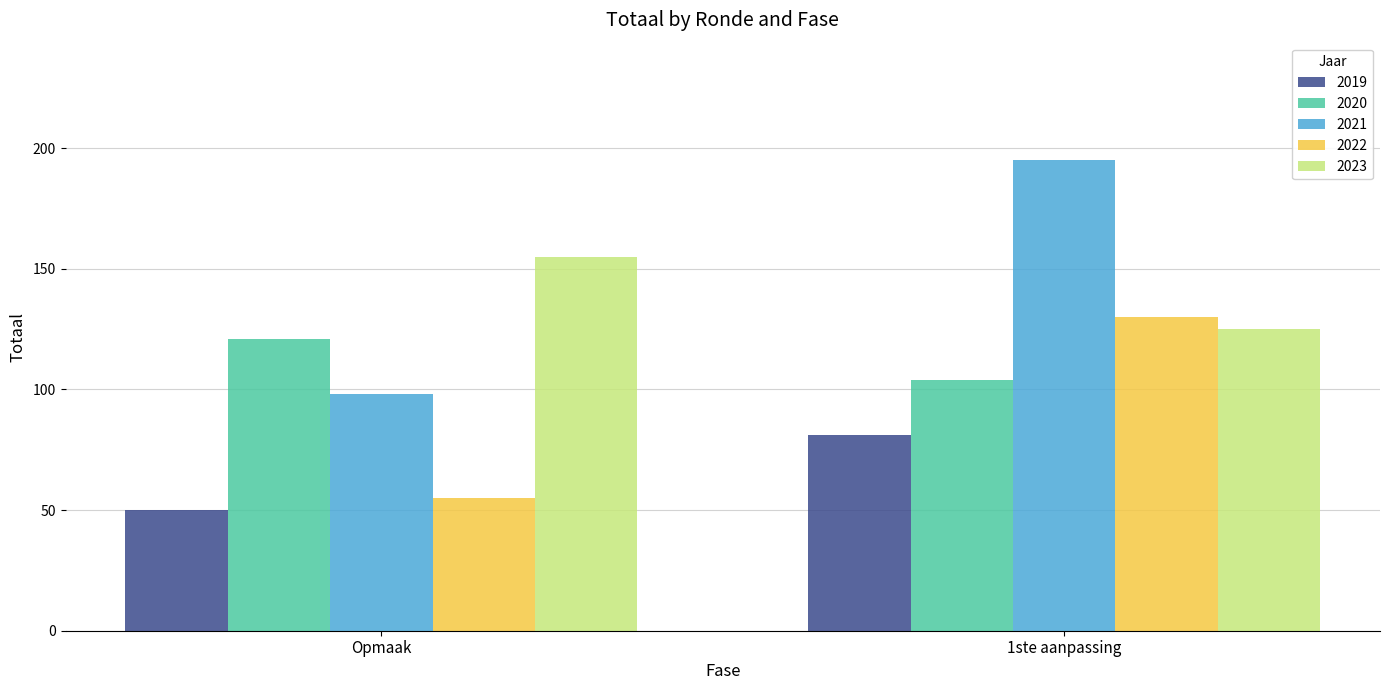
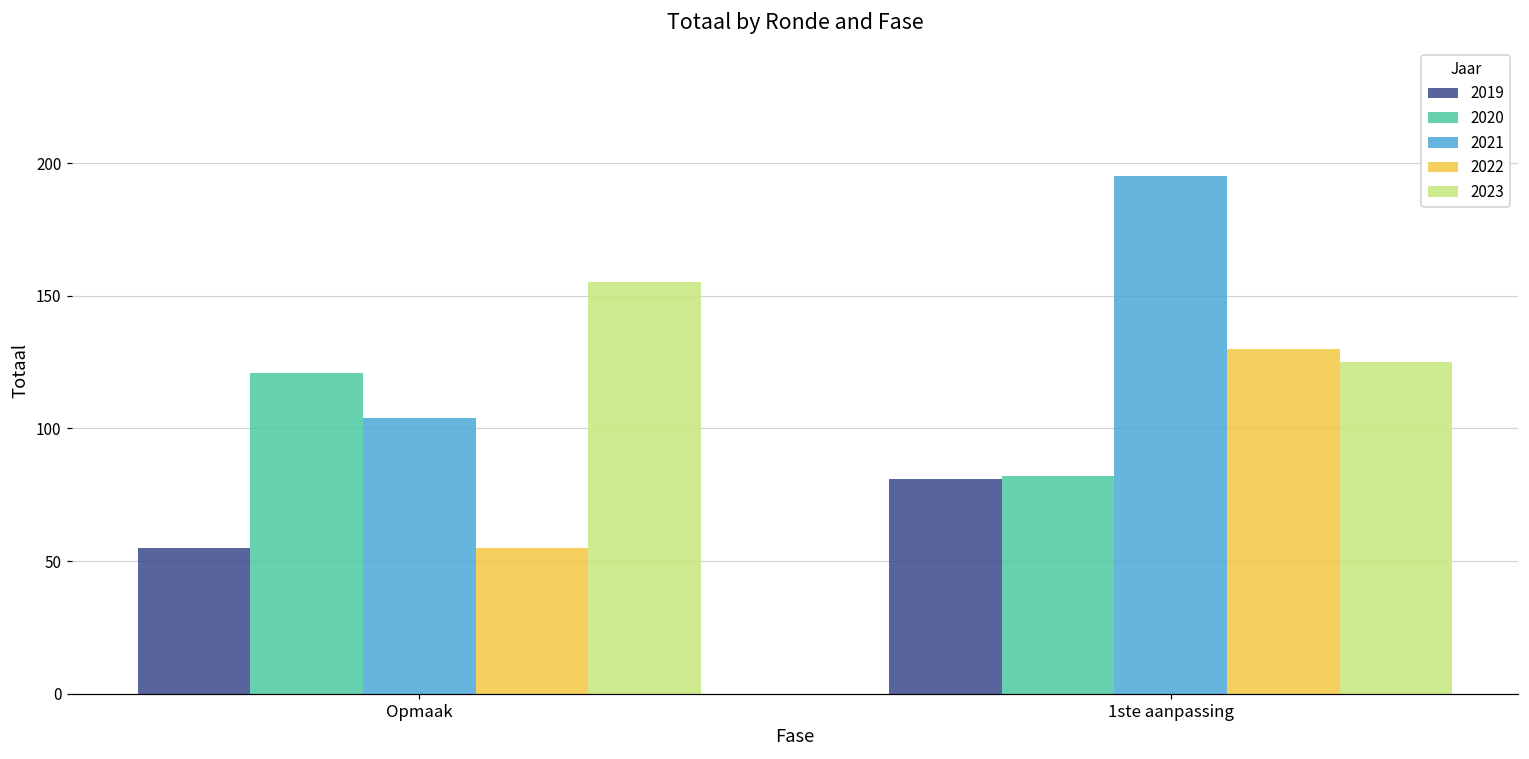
2019, Opmaak: 50 -> 55
2021, Opmaak: 98 -> 104
2020, 1ste aanpassing: 104 -> 82
